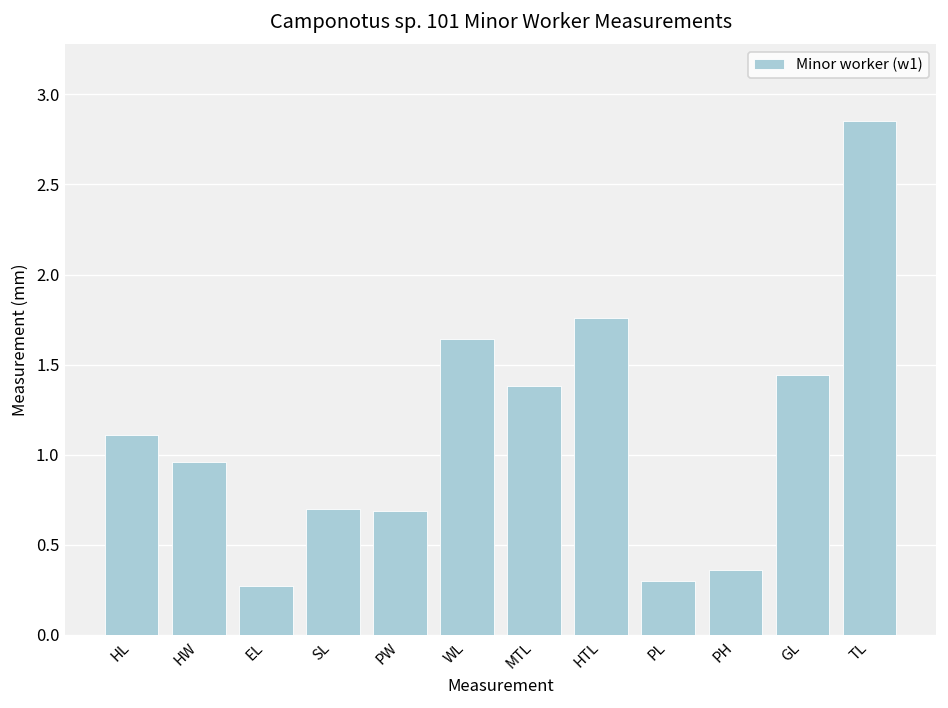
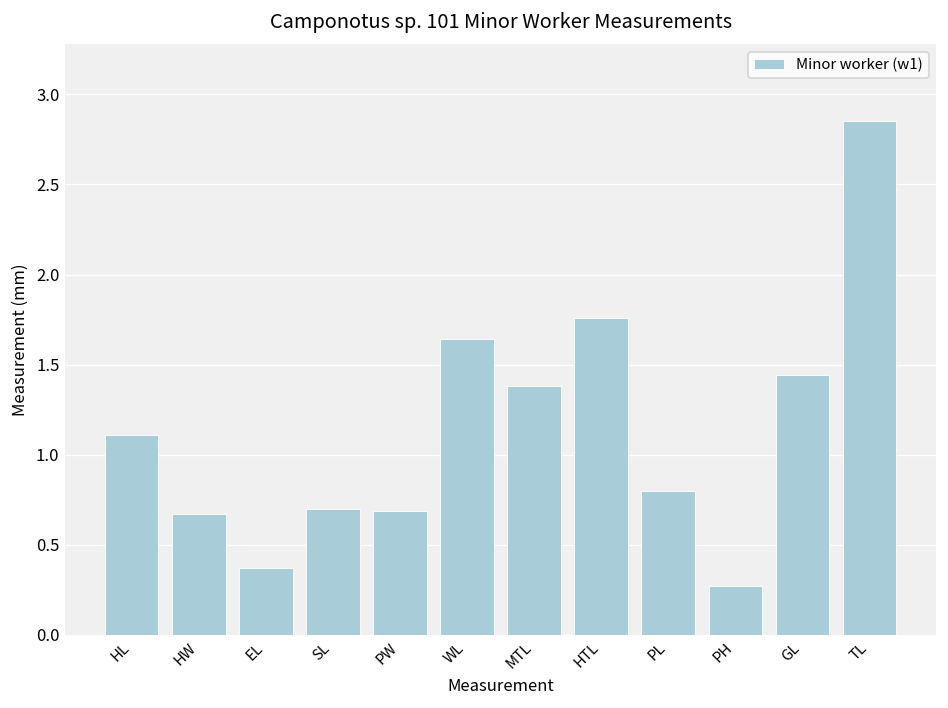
HW: 0.96 -> 0.67
EL: 0.27 -> 0.37
PL: 0.3 -> 0.8
PH: 0.36 -> 0.27
